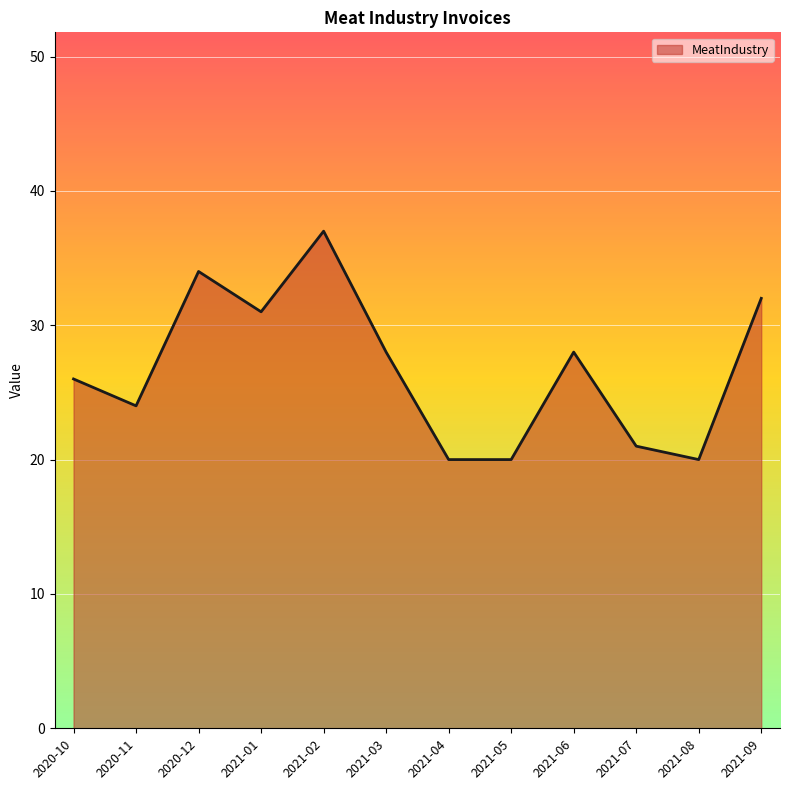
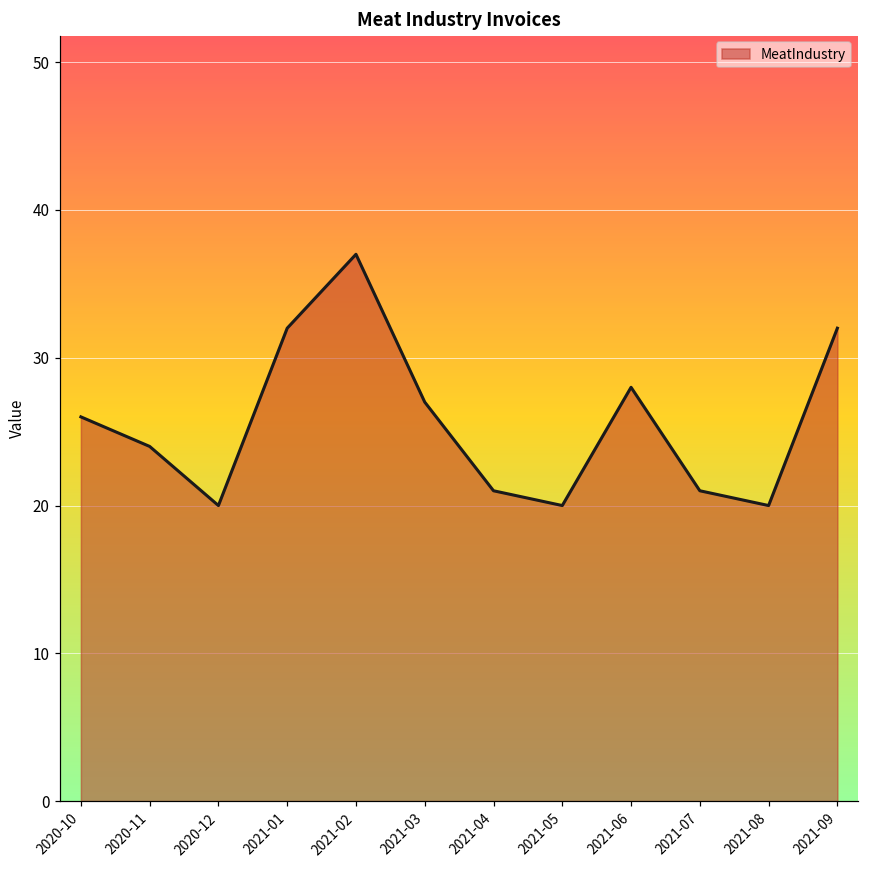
2020-12: 34 -> 20
2021-01: 31 -> 32
2021-03: 28 -> 27
2021-04: 20 -> 21
